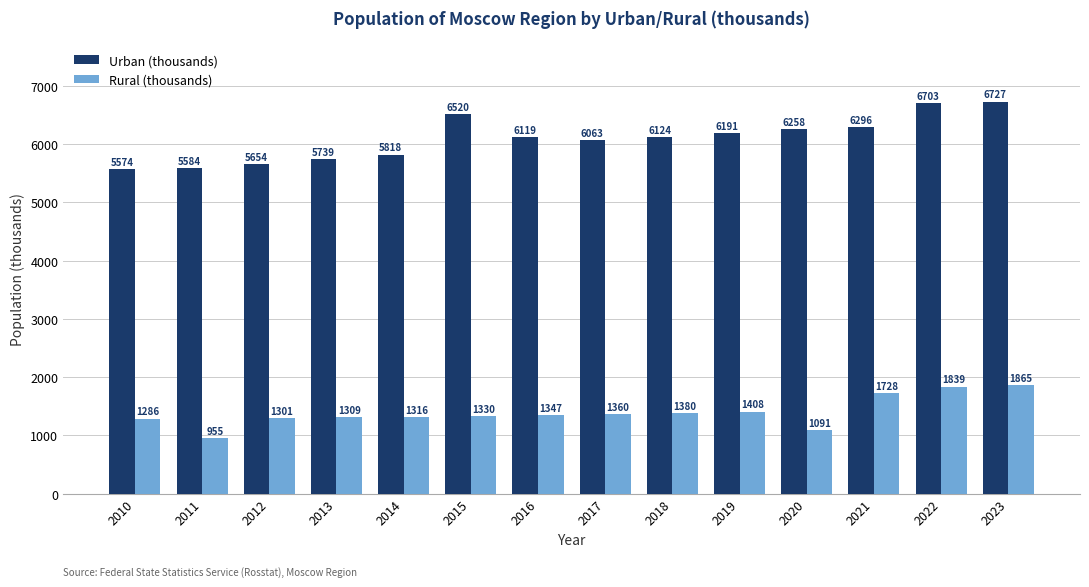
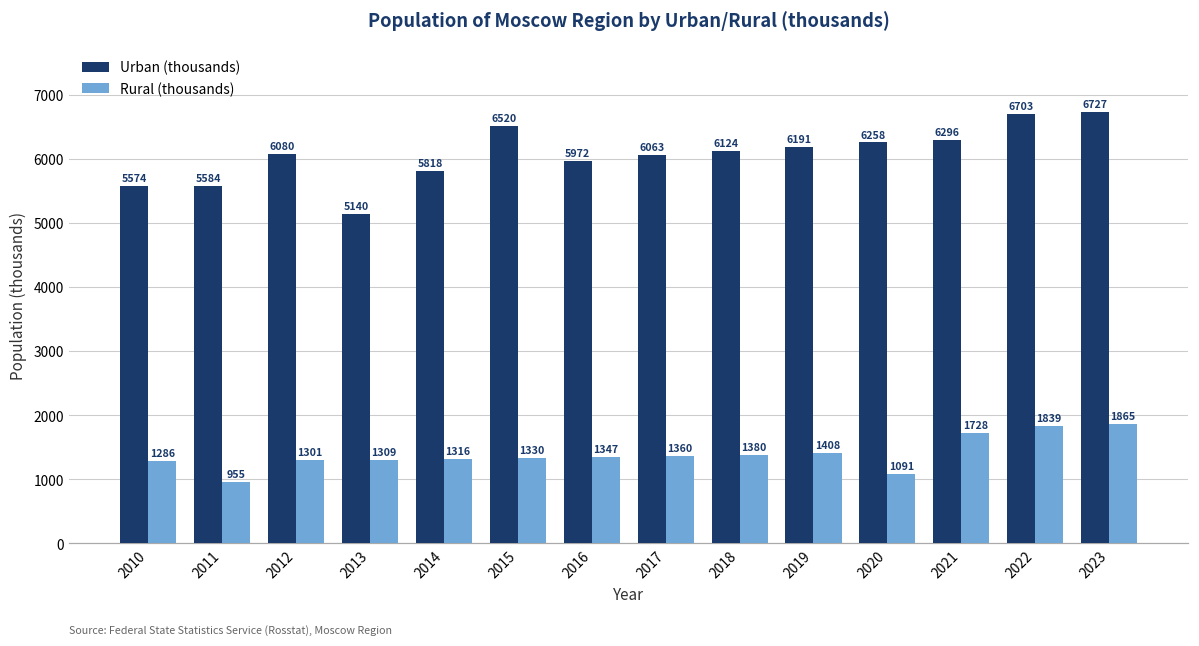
Urban (thousands), 2012: 5654 -> 6080
Urban (thousands), 2013: 5739 -> 5140
Urban (thousands), 2016: 6119 -> 5972
